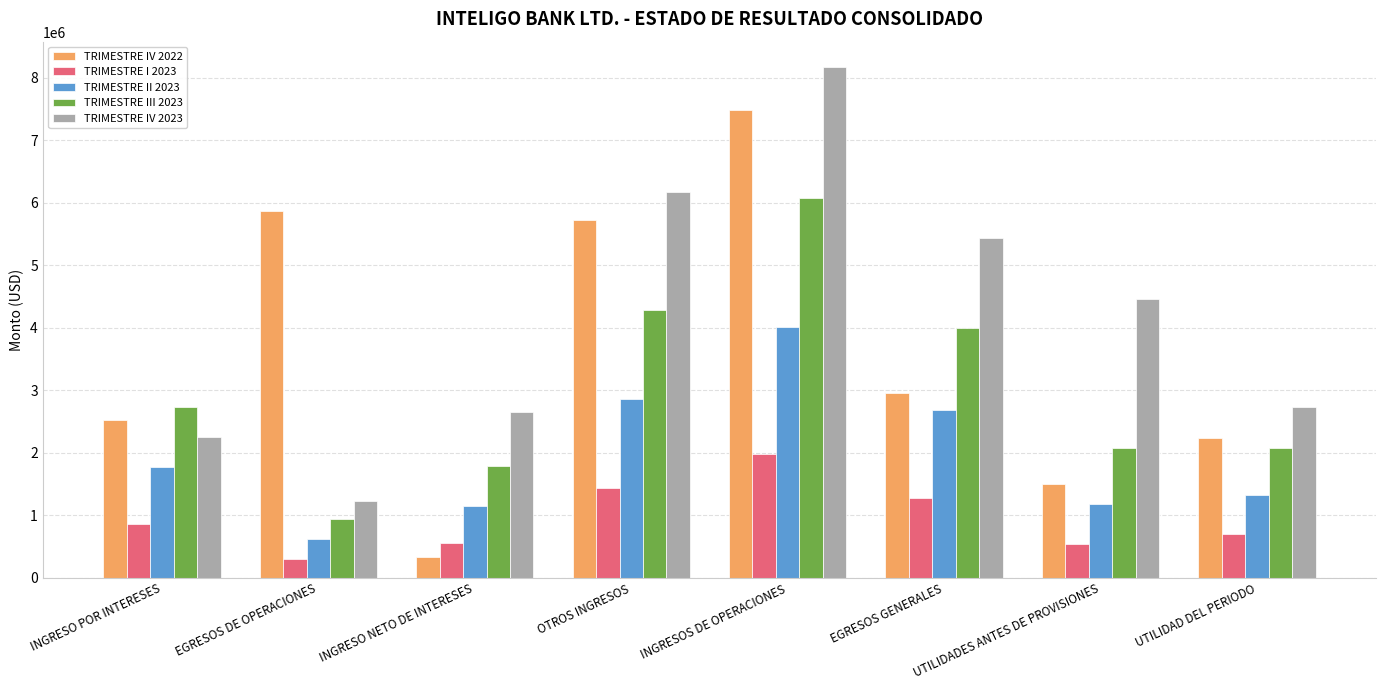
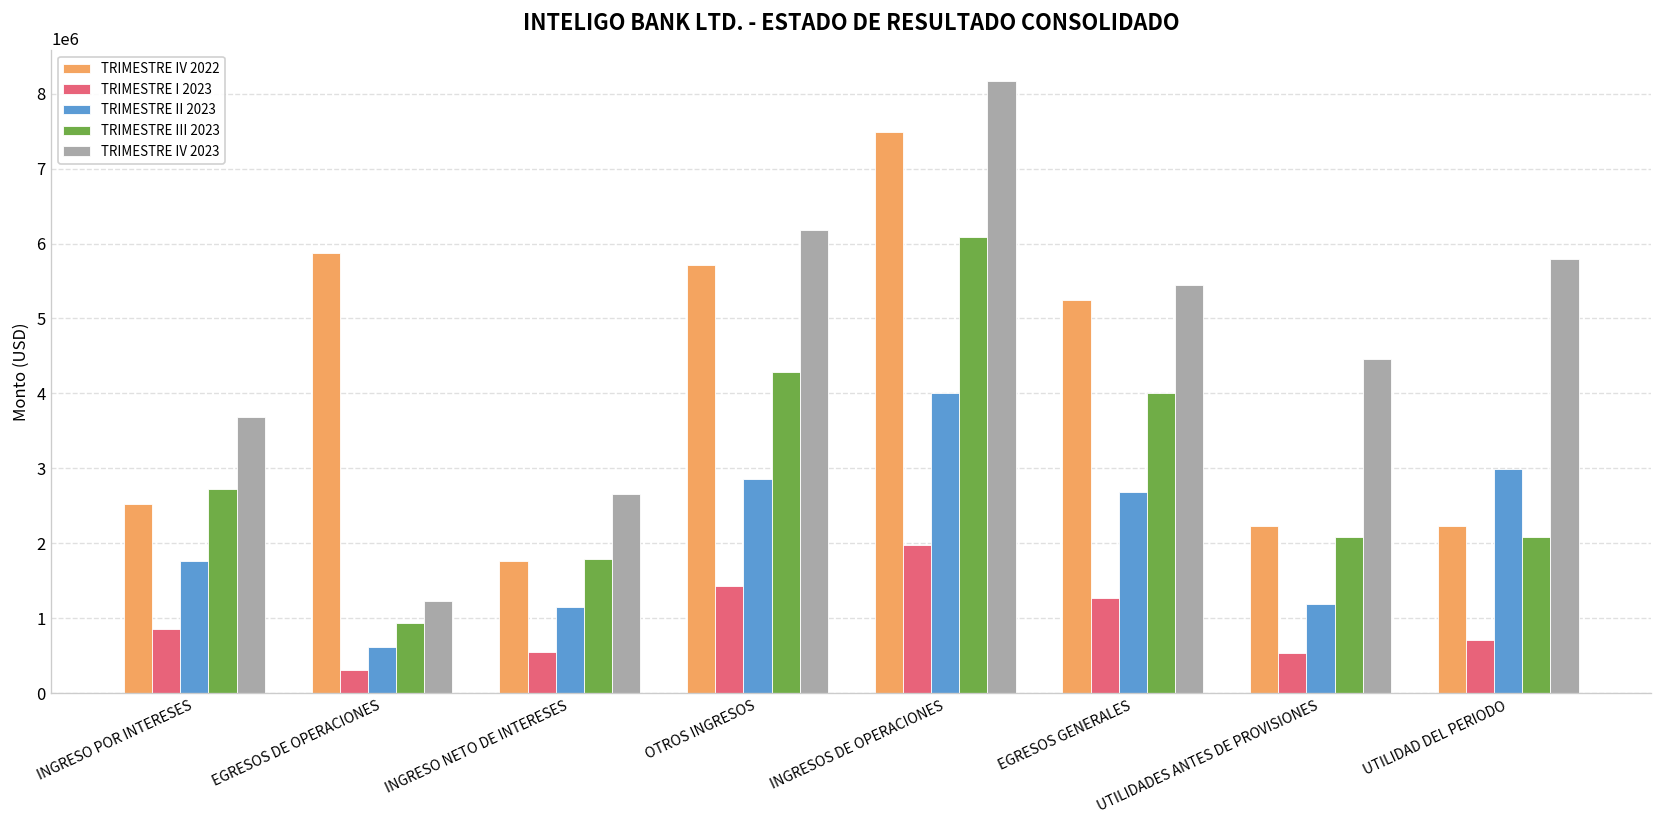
TRIMESTRE IV 2023, INGRESO POR INTERESES: 2300000 -> 3700000
TRIMESTRE IV 2022, INGRESO NETO DE INTERESES: 300000 -> 1800000
TRIMESTRE IV 2022, EGRESOS GENERALES: 3000000 -> 5200000
TRIMESTRE IV 2022, UTILIDADES ANTES DE PROVISIONES: 1500000 -> 2200000
TRIMESTRE II 2023, UTILIDAD DEL PERIODO: 1300000 -> 3000000
TRIMESTRE IV 2023, UTILIDAD DEL PERIODO: 2700000 -> 5800000
